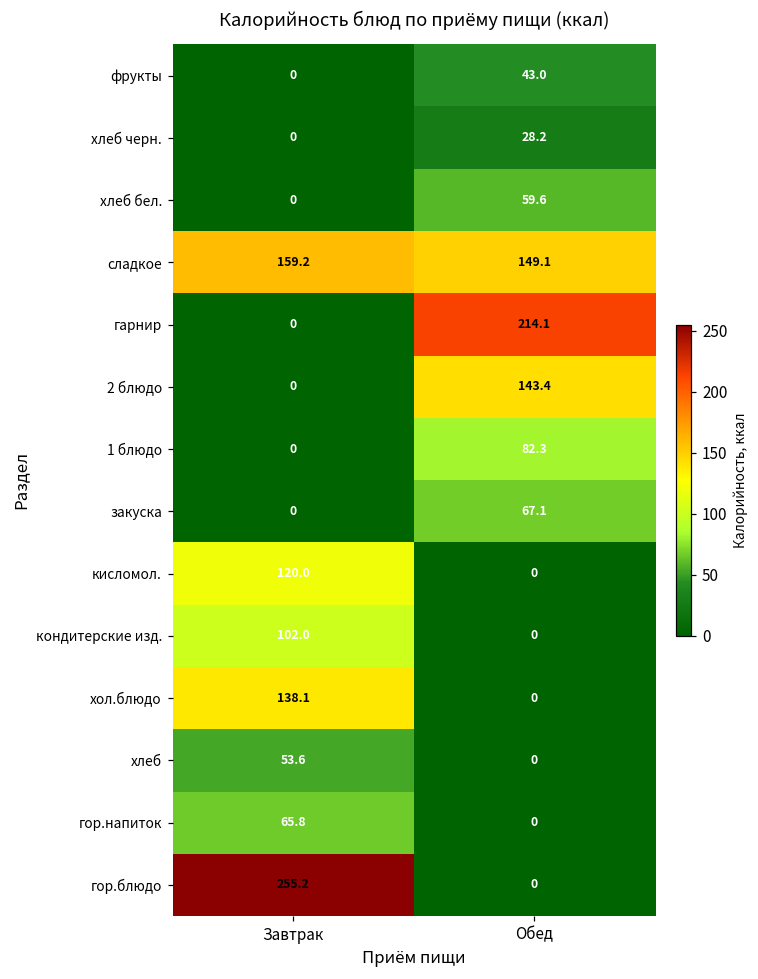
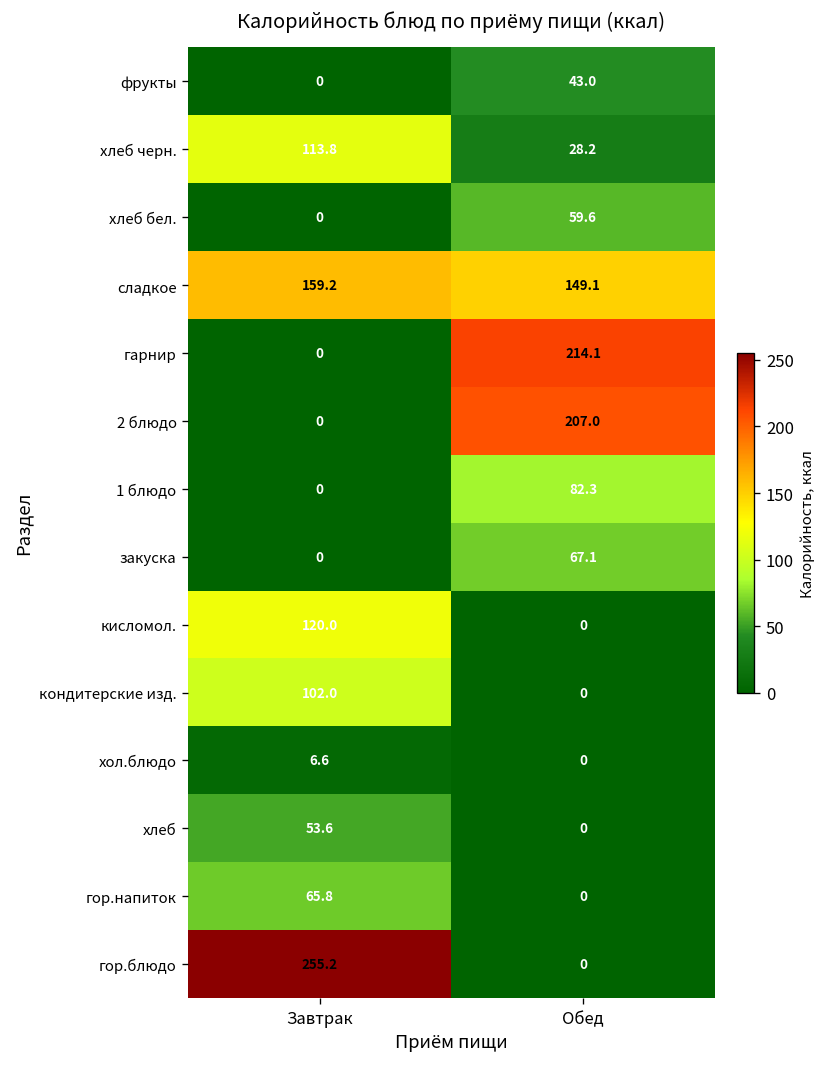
хлеб черн., Завтрак: 0 -> 113.8
2 блюдо, Обед: 143.4 -> 207.0
хол.блюдо, Завтрак: 138.1 -> 6.6
